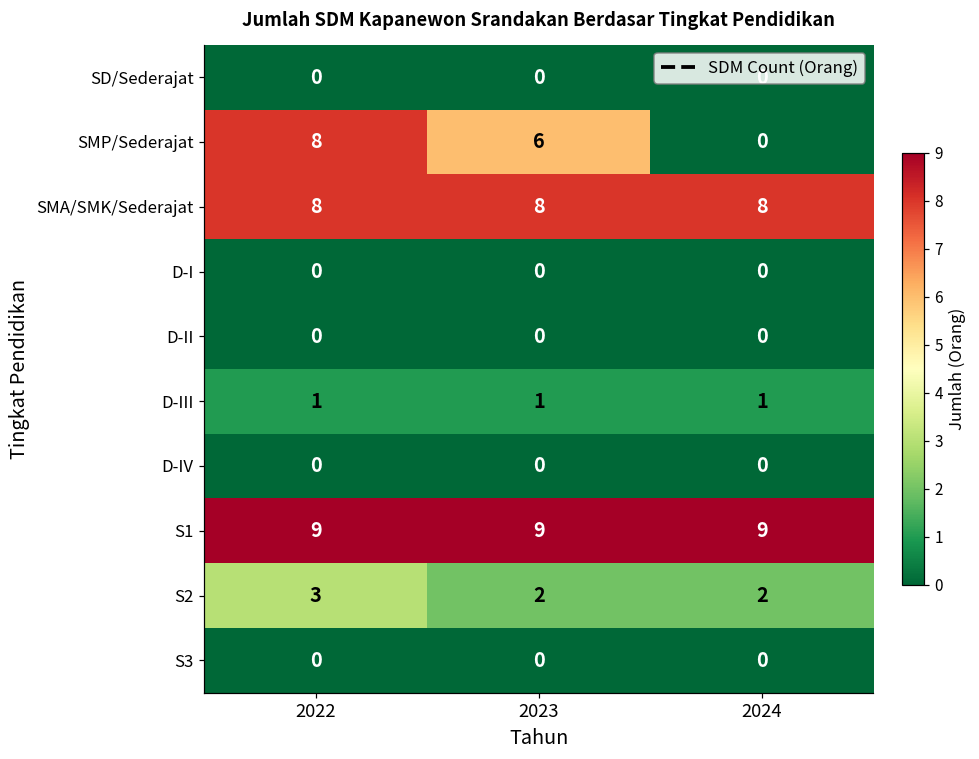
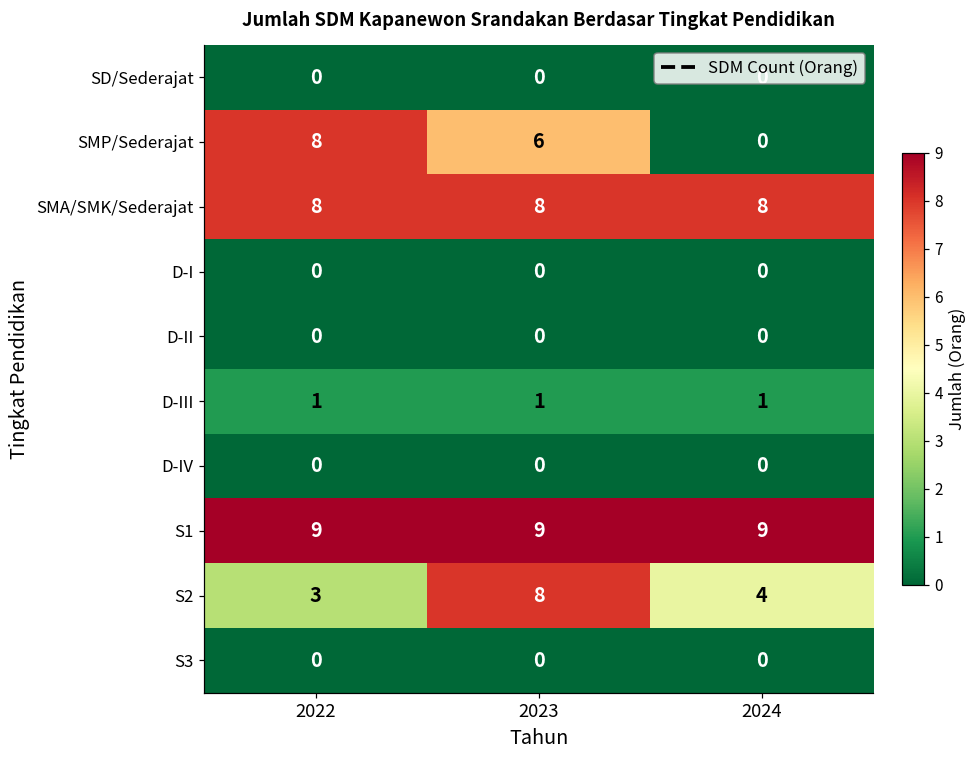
S2, 2023: 2 -> 8
S2, 2024: 2 -> 4
